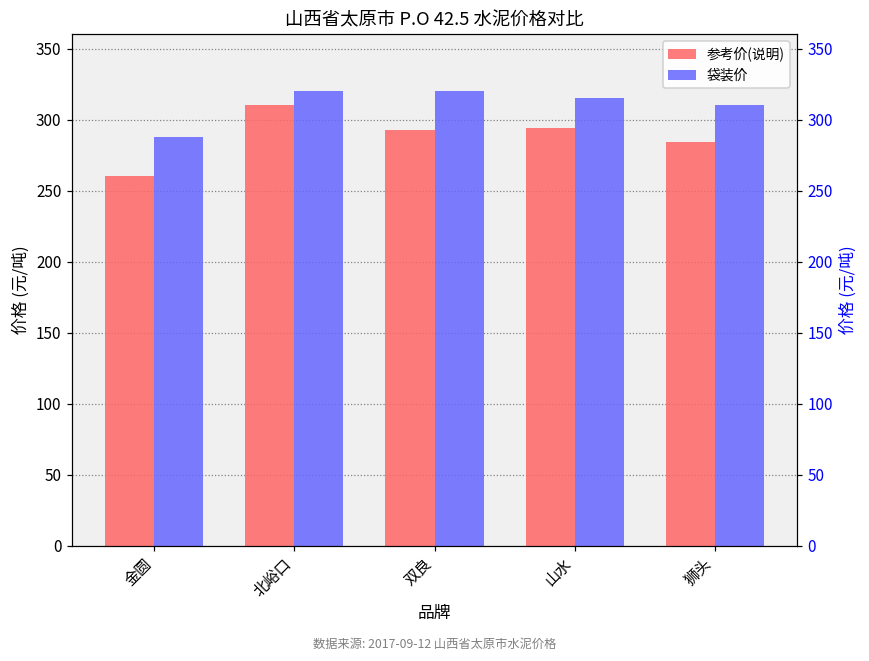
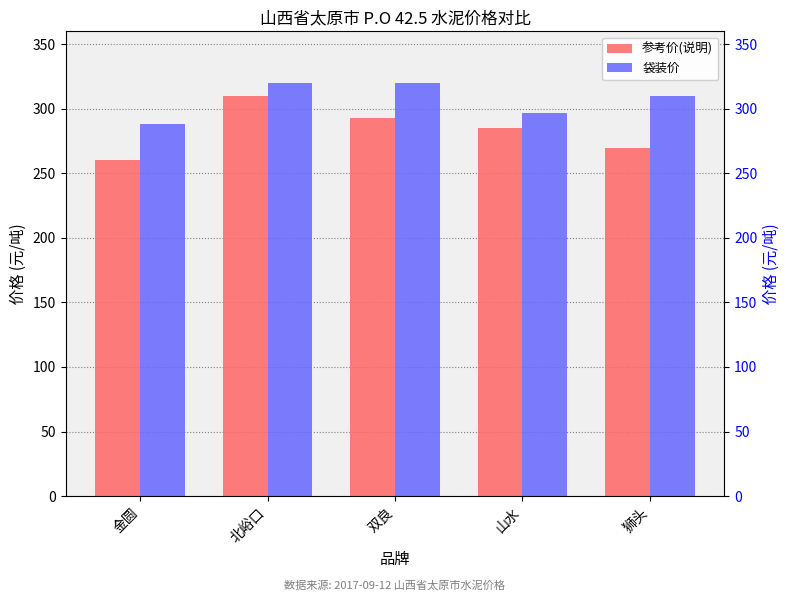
参考价(说明), 山水: 294 -> 285
袋装价, 山水: 315 -> 297
参考价(说明), 狮头: 284 -> 270
